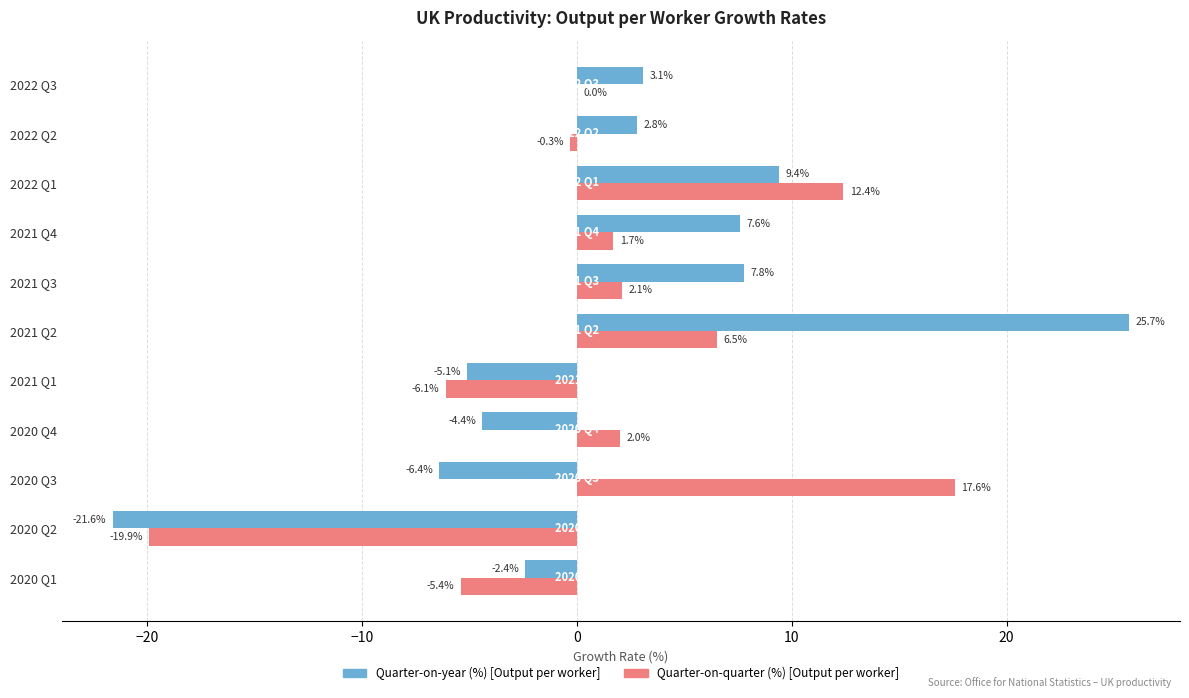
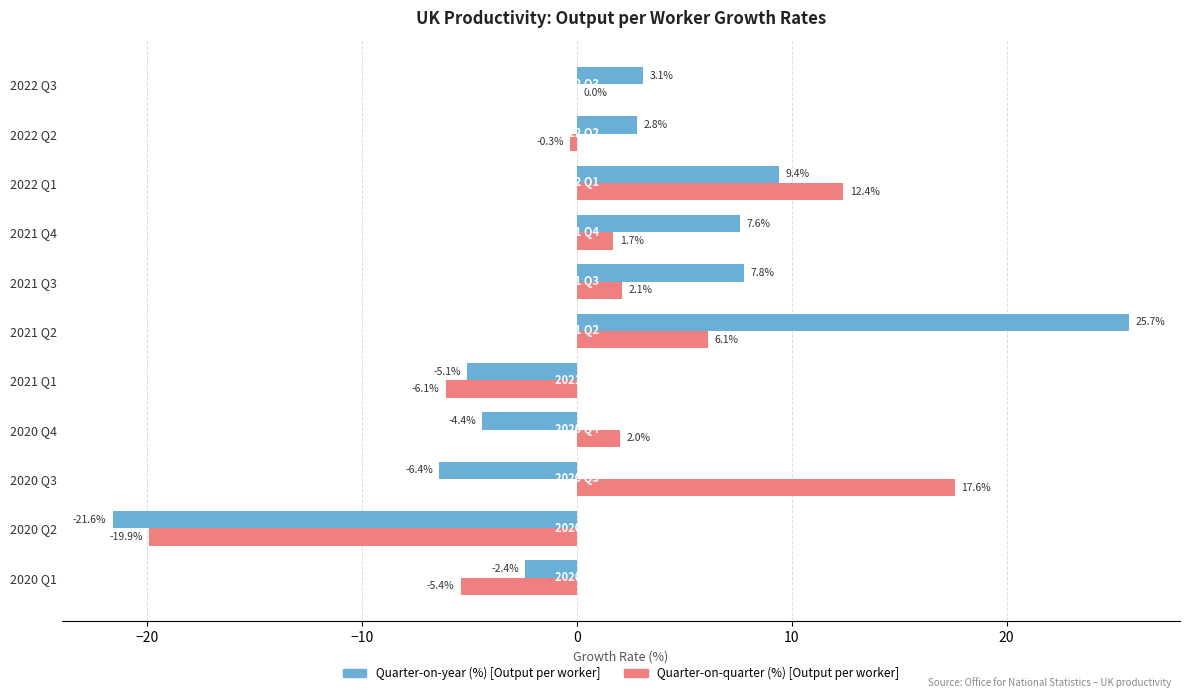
Quarter-on-quarter (%) [Output per worker], 2021 Q2: 6.5% -> 6.1%
